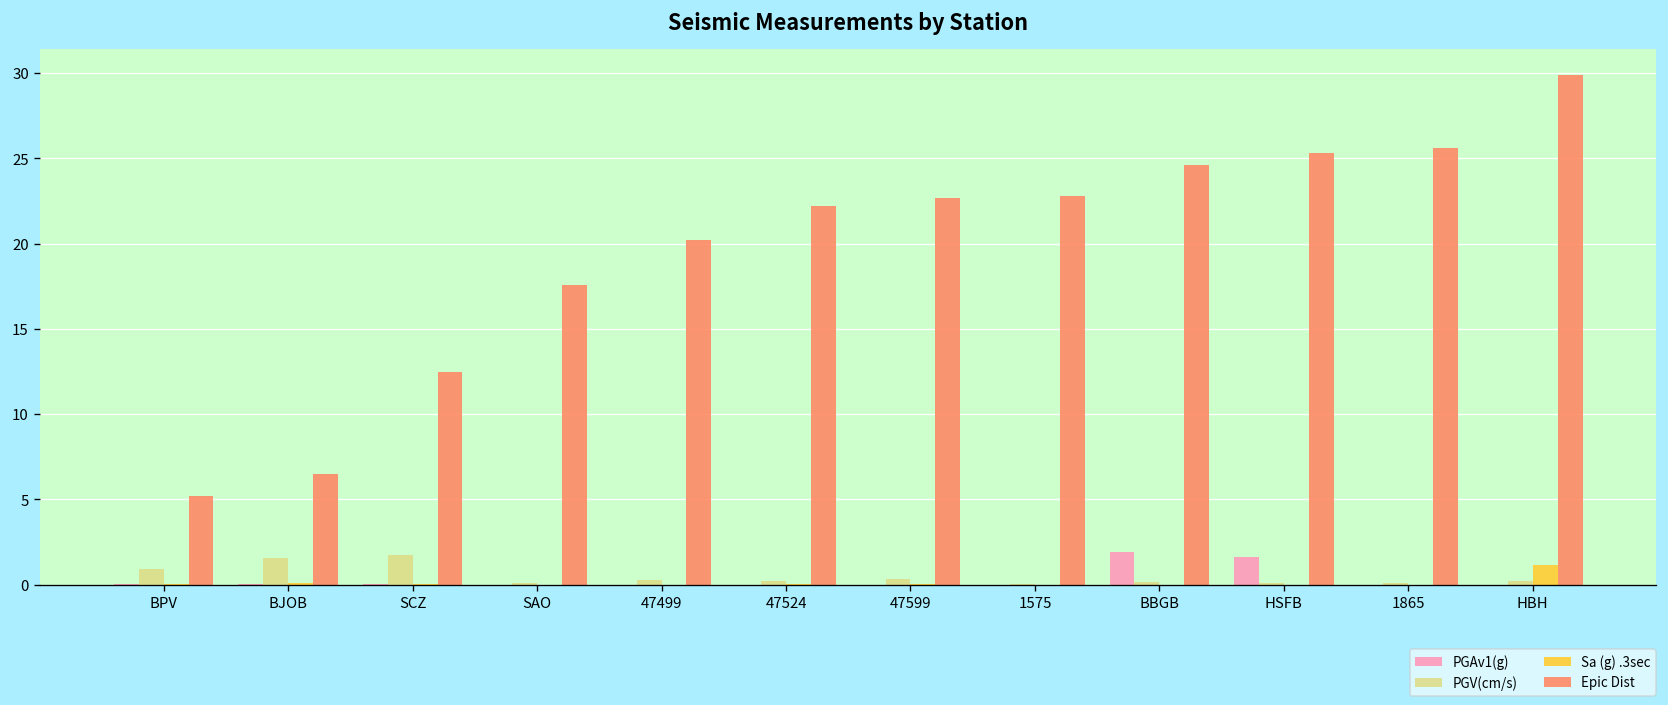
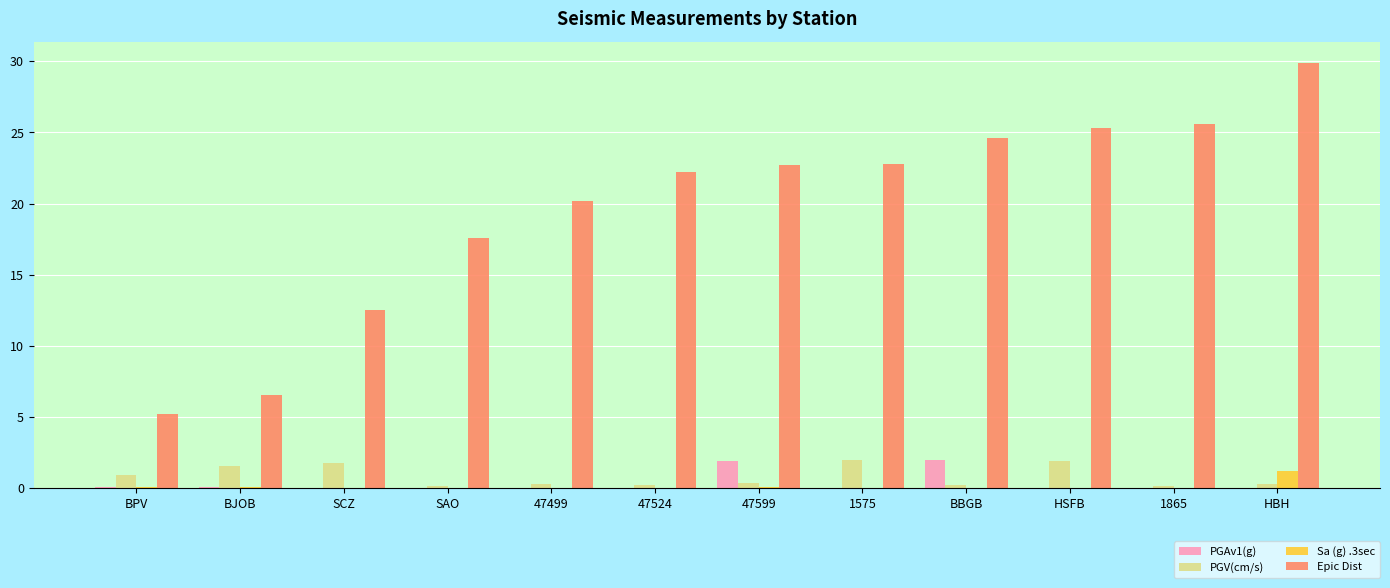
PGAv1(g), 47599: 0.0 -> 1.9
PGV(cm/s), 1575: 0.0 -> 2.0
PGAv1(g), HSFB: 1.6 -> 0.0
PGV(cm/s), HSFB: 0.1 -> 1.9
